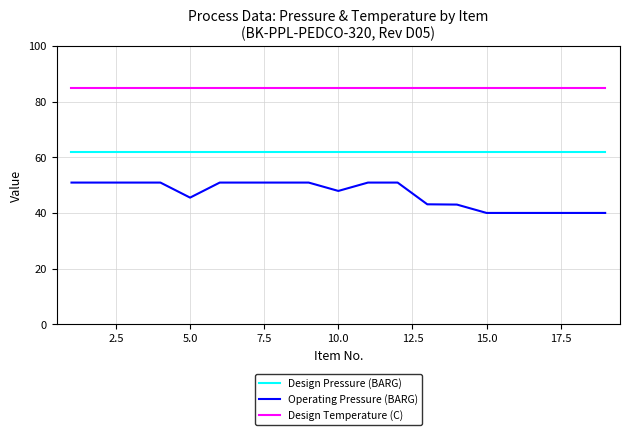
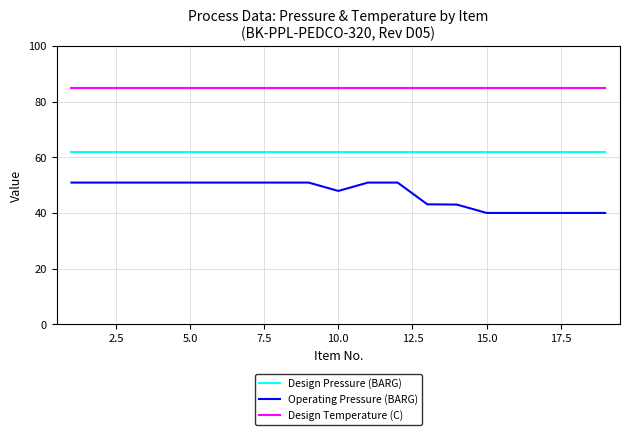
Operating Pressure (BARG), 5.0: 46 -> 51
